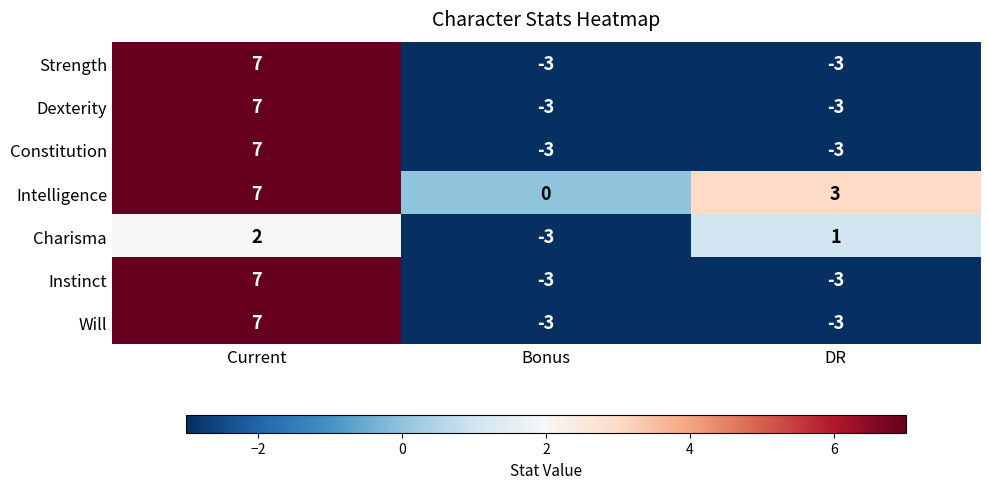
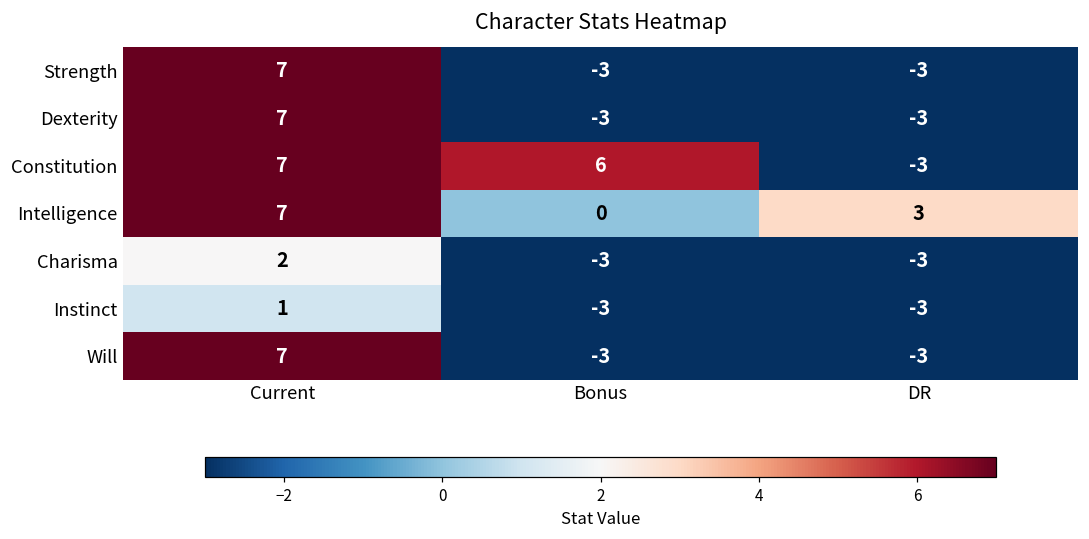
Constitution, Bonus: -3 -> 6
Charisma, DR: 1 -> -3
Instinct, Current: 7 -> 1
